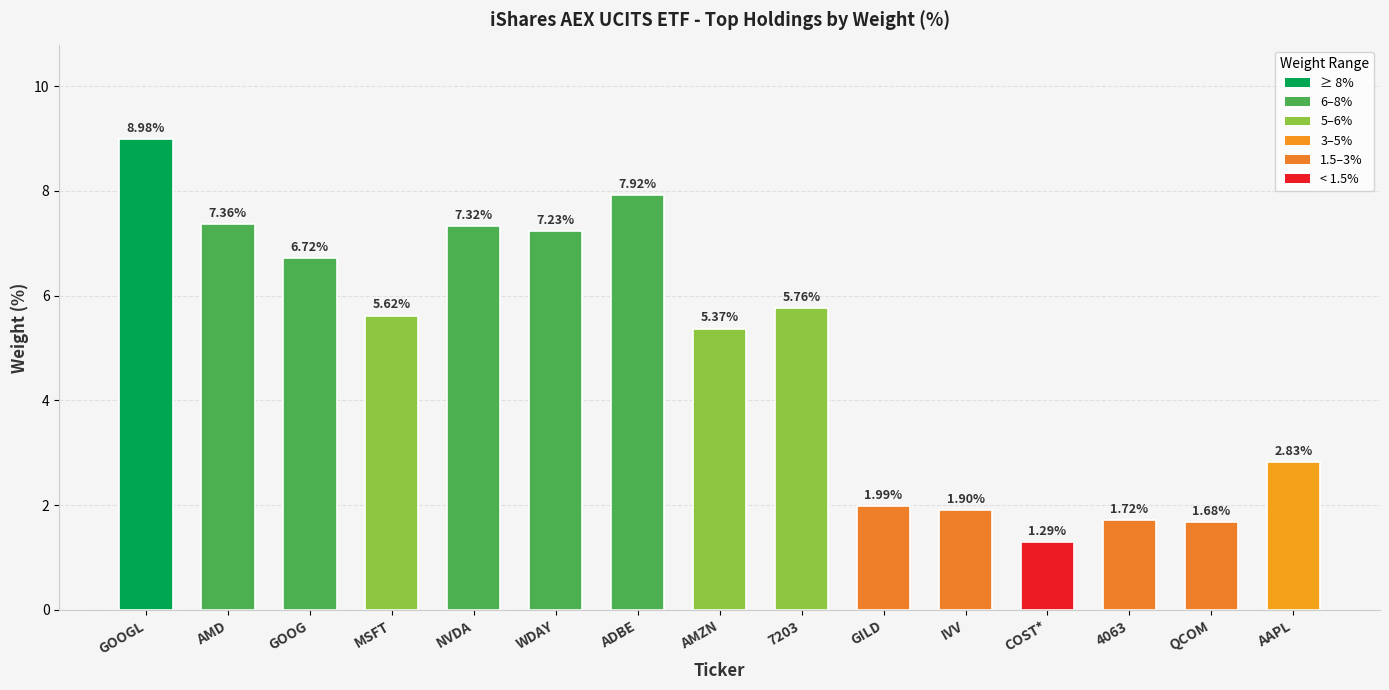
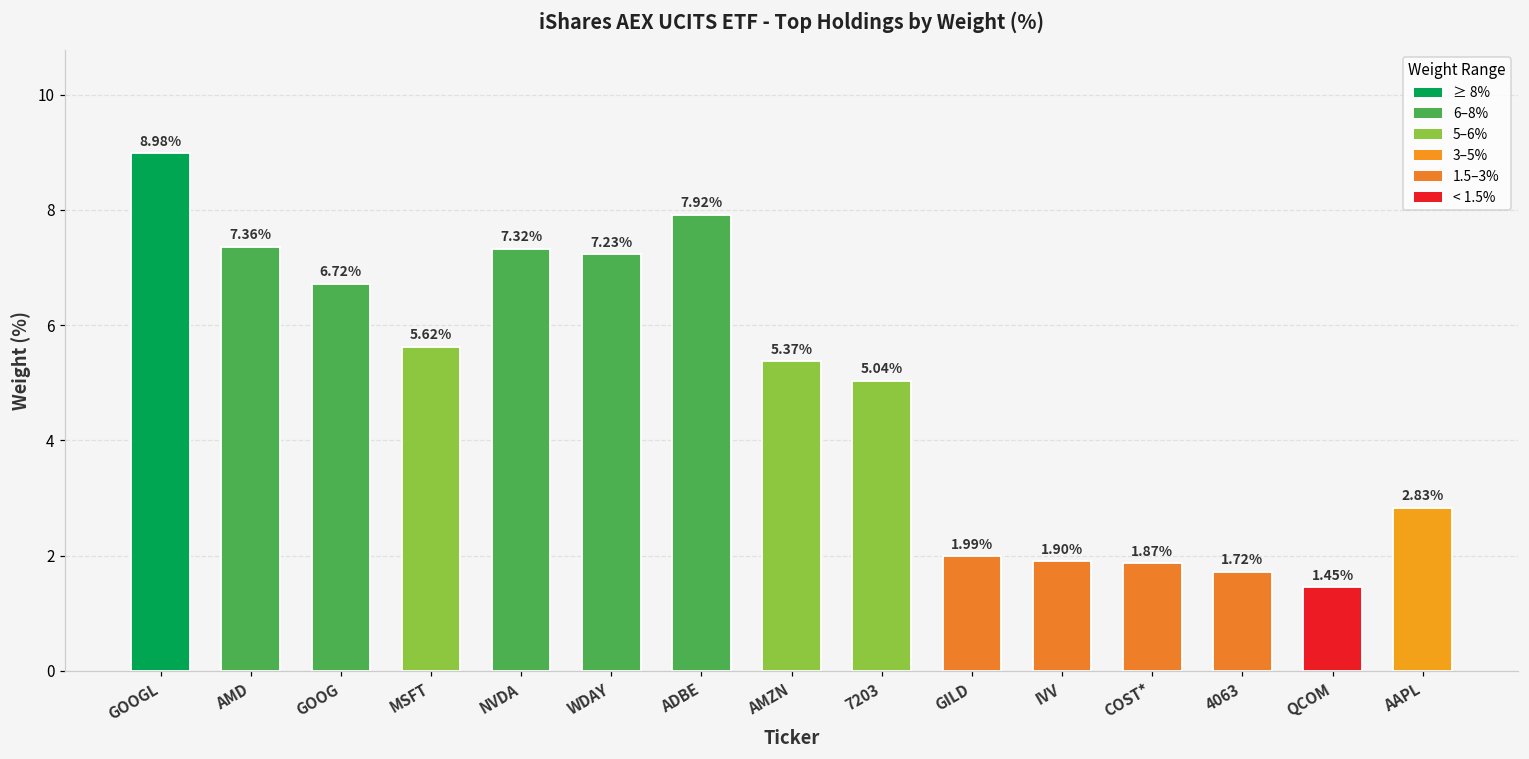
7203: 5.76% -> 5.04%
COST*: 1.29% -> 1.87%
QCOM: 1.68% -> 1.45%
